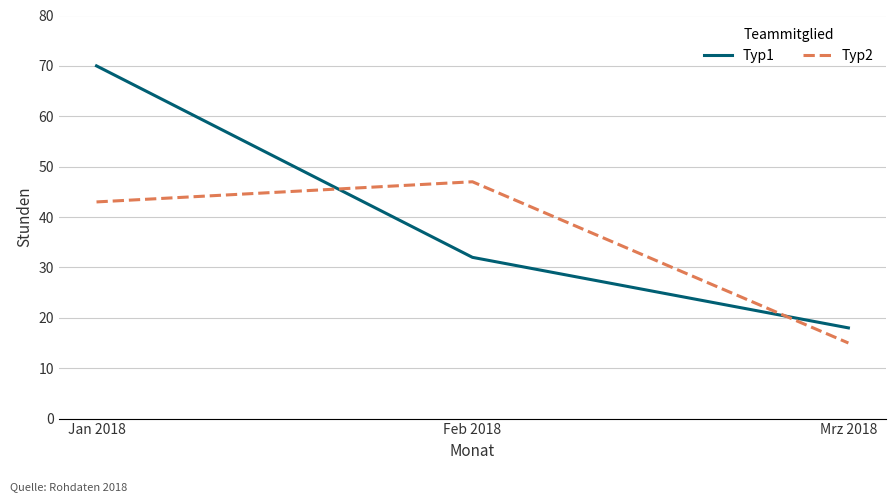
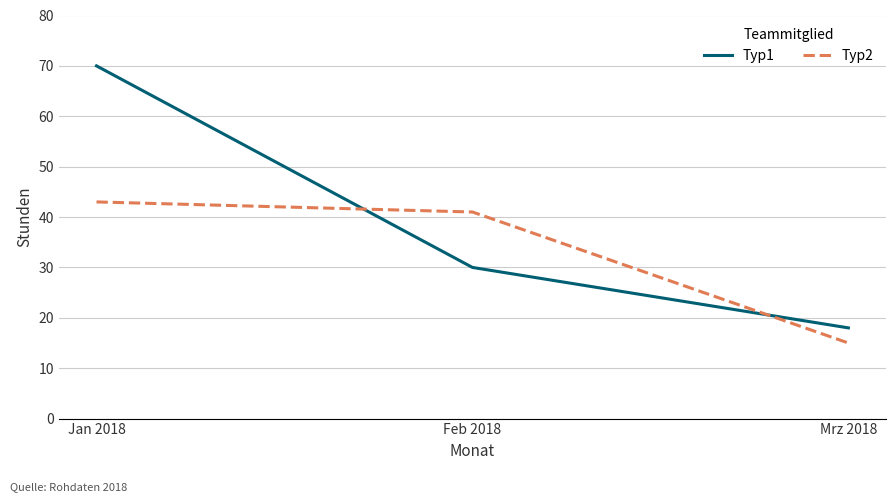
Typ1, Feb 2018: 32 -> 30
Typ2, Feb 2018: 47 -> 41
